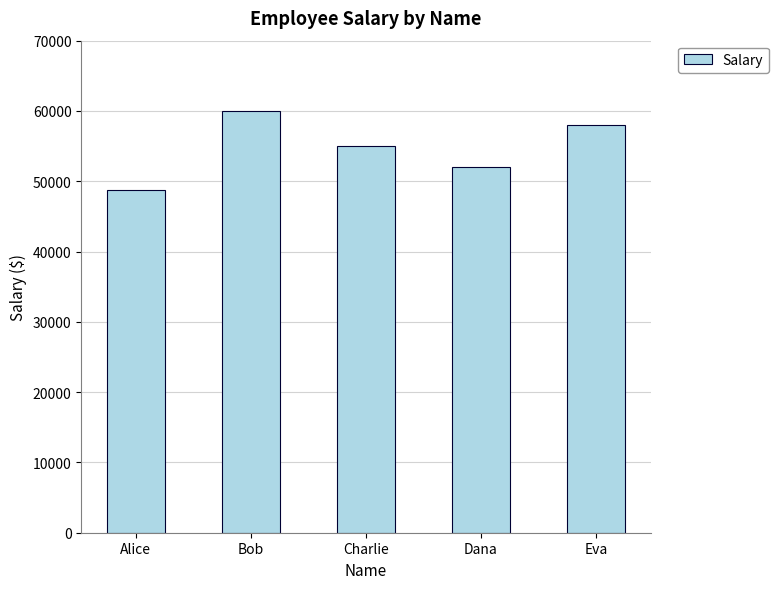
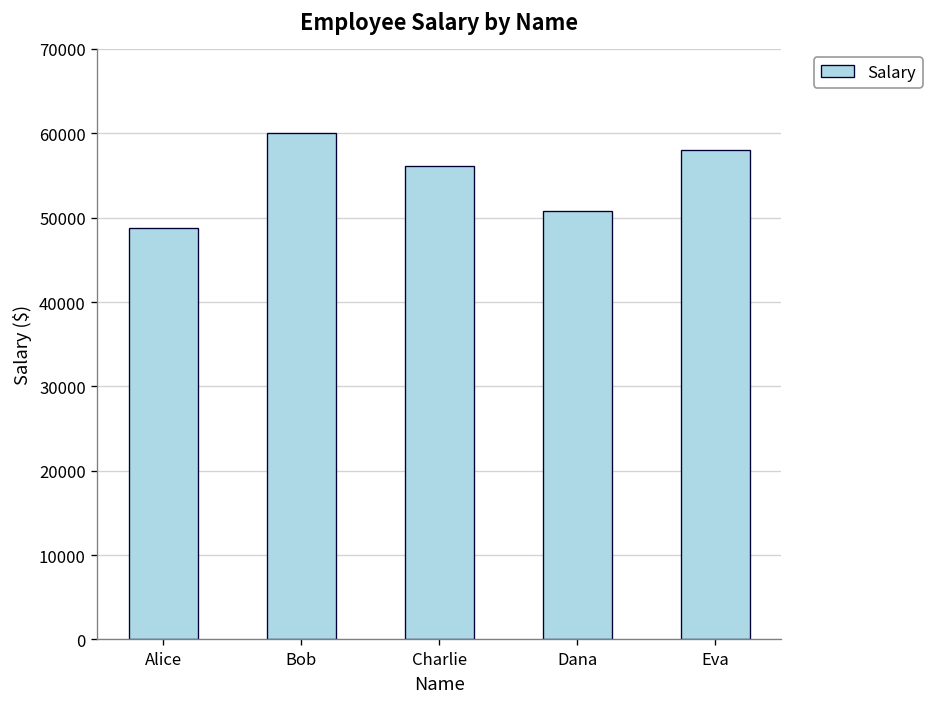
Charlie: 55000 -> 56000
Dana: 52000 -> 51000
